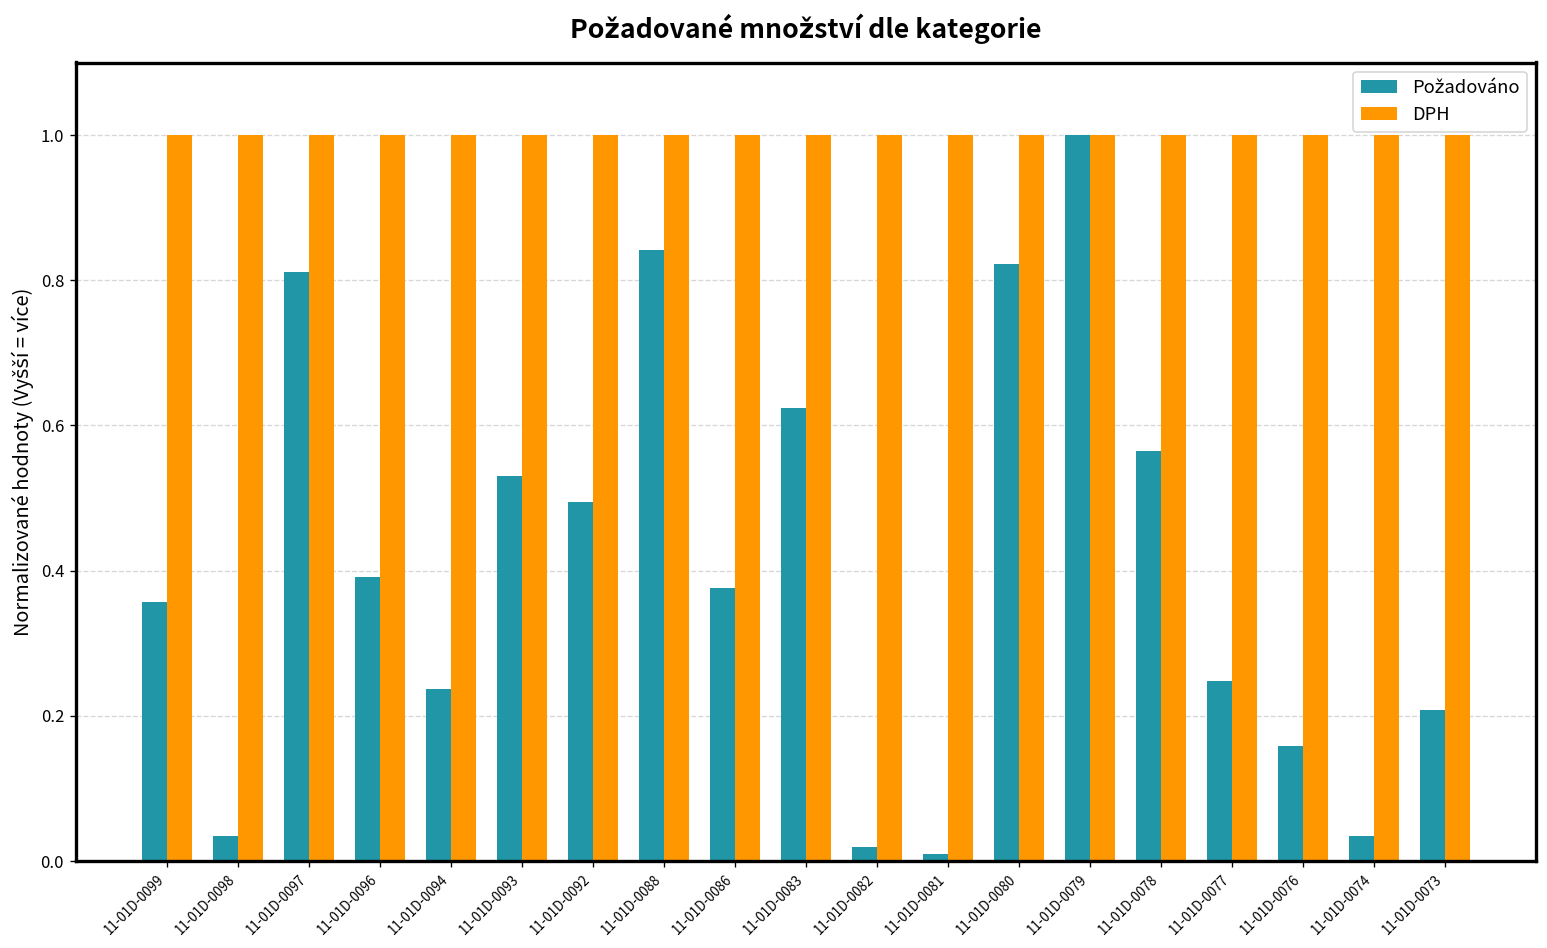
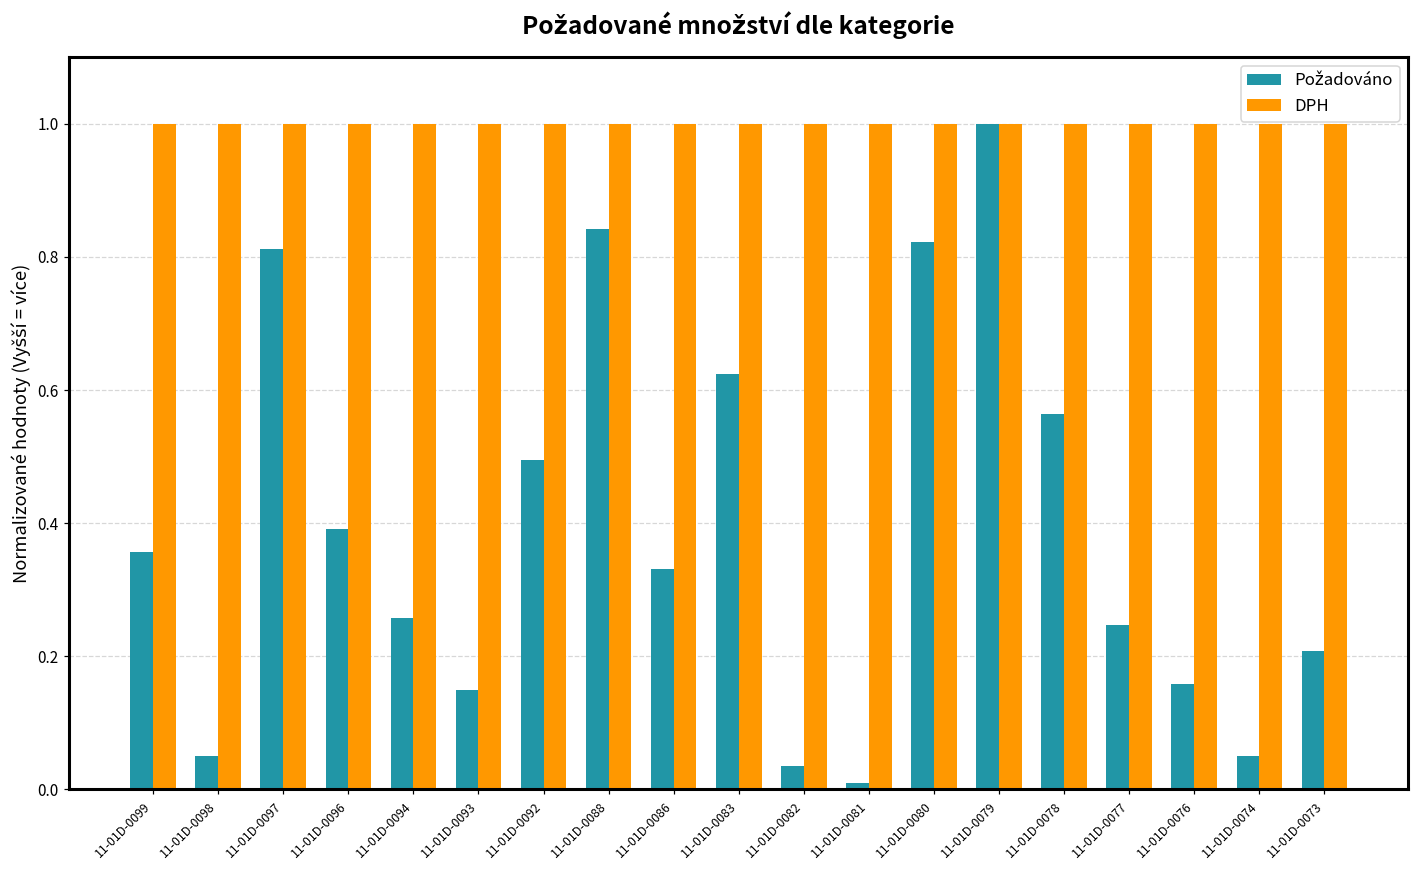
Požadováno, 11-01D-0098: 0.03 -> 0.05
Požadováno, 11-01D-0094: 0.24 -> 0.26
Požadováno, 11-01D-0093: 0.53 -> 0.15
Požadováno, 11-01D-0086: 0.38 -> 0.33
Požadováno, 11-01D-0082: 0.02 -> 0.03
Požadováno, 11-01D-0074: 0.03 -> 0.05
